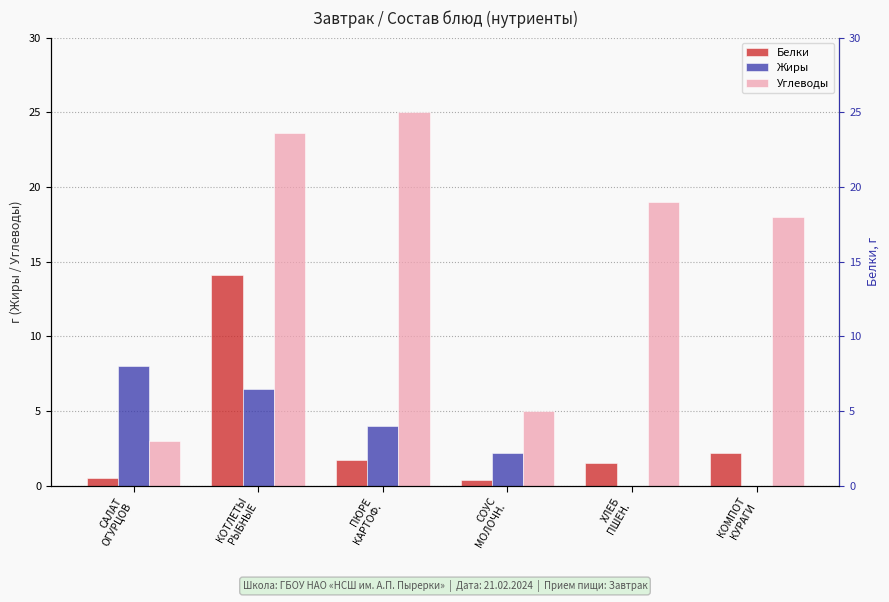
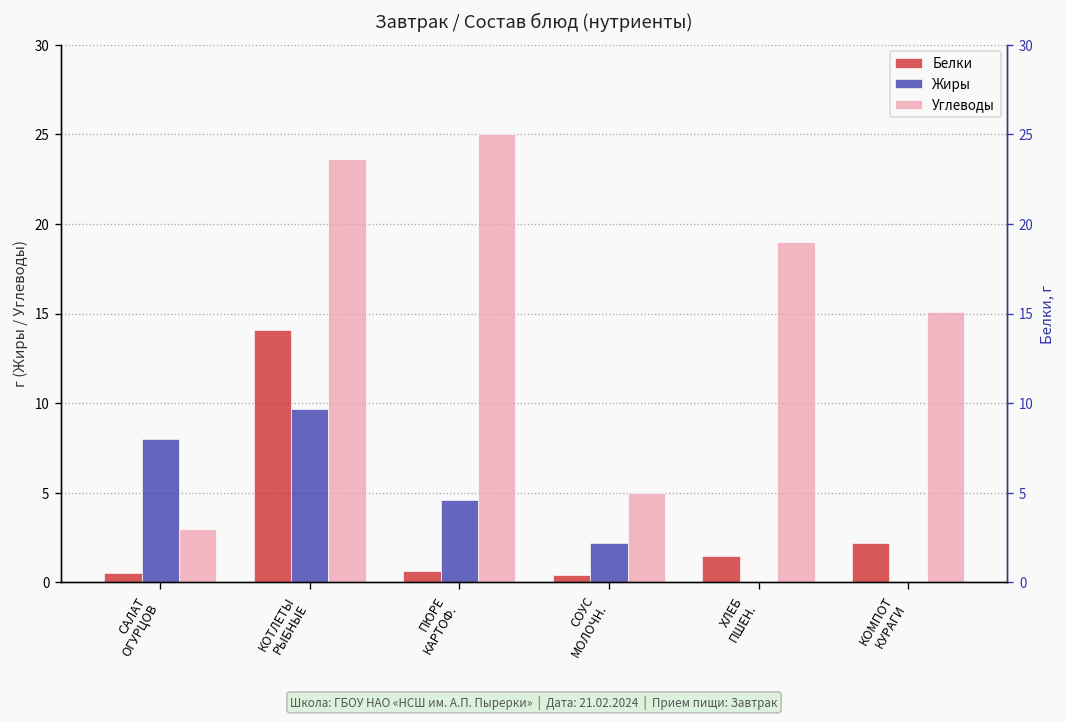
Жиры, КОТЛЕТЫ РЫБНЫЕ: 6.5 -> 9.7
Белки, ПЮРЕ КАРТОФ.: 1.8 -> 0.7
Жиры, ПЮРЕ КАРТОФ.: 4.0 -> 4.6
Углеводы, КОМПОТ КУРАГИ: 18.0 -> 15.1
